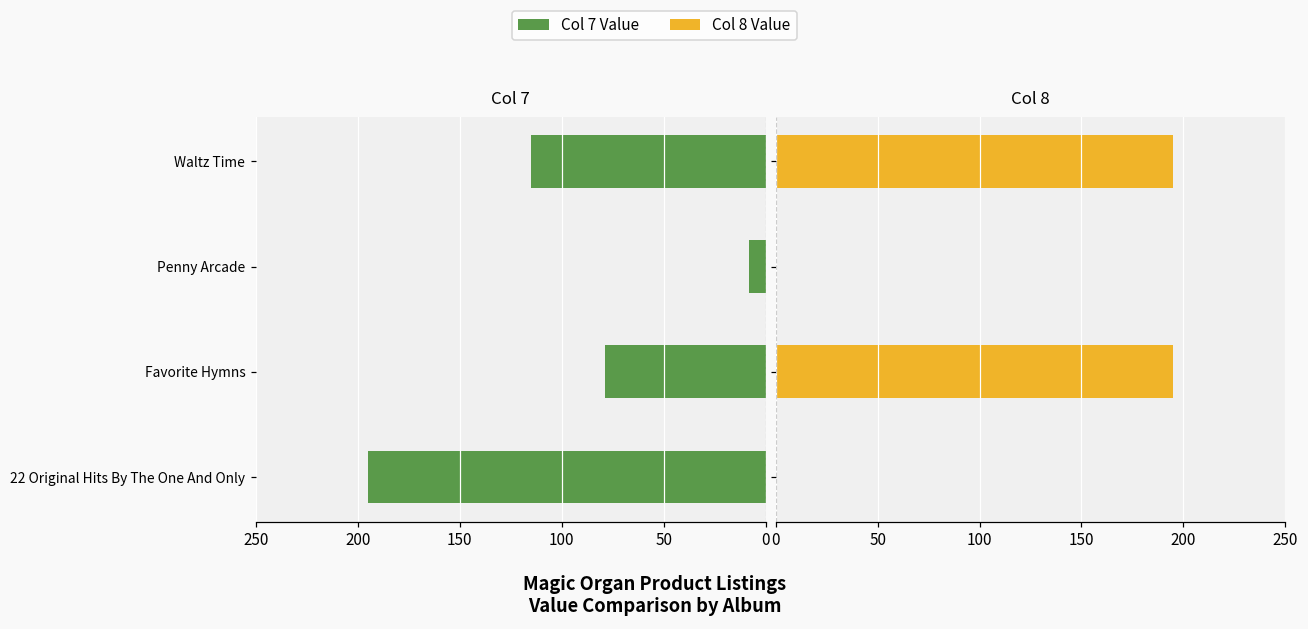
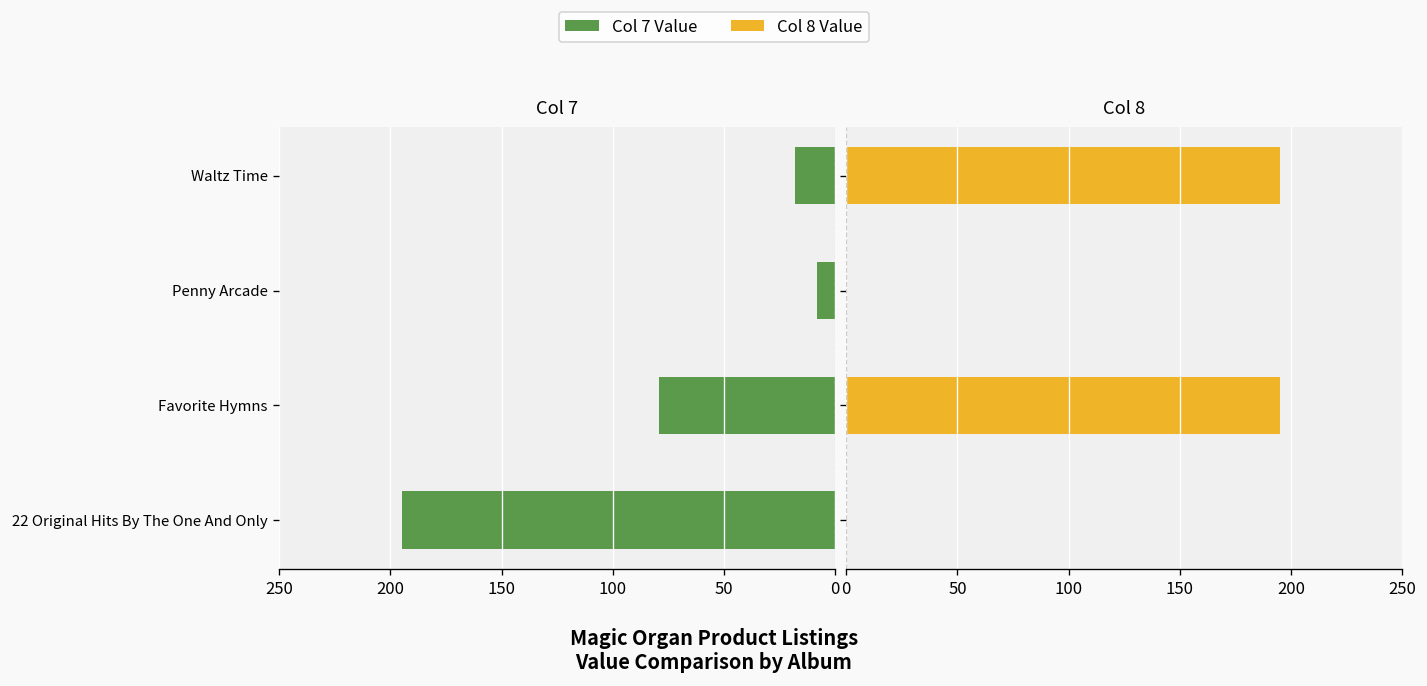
Col 7, Waltz Time: 115 -> 18
